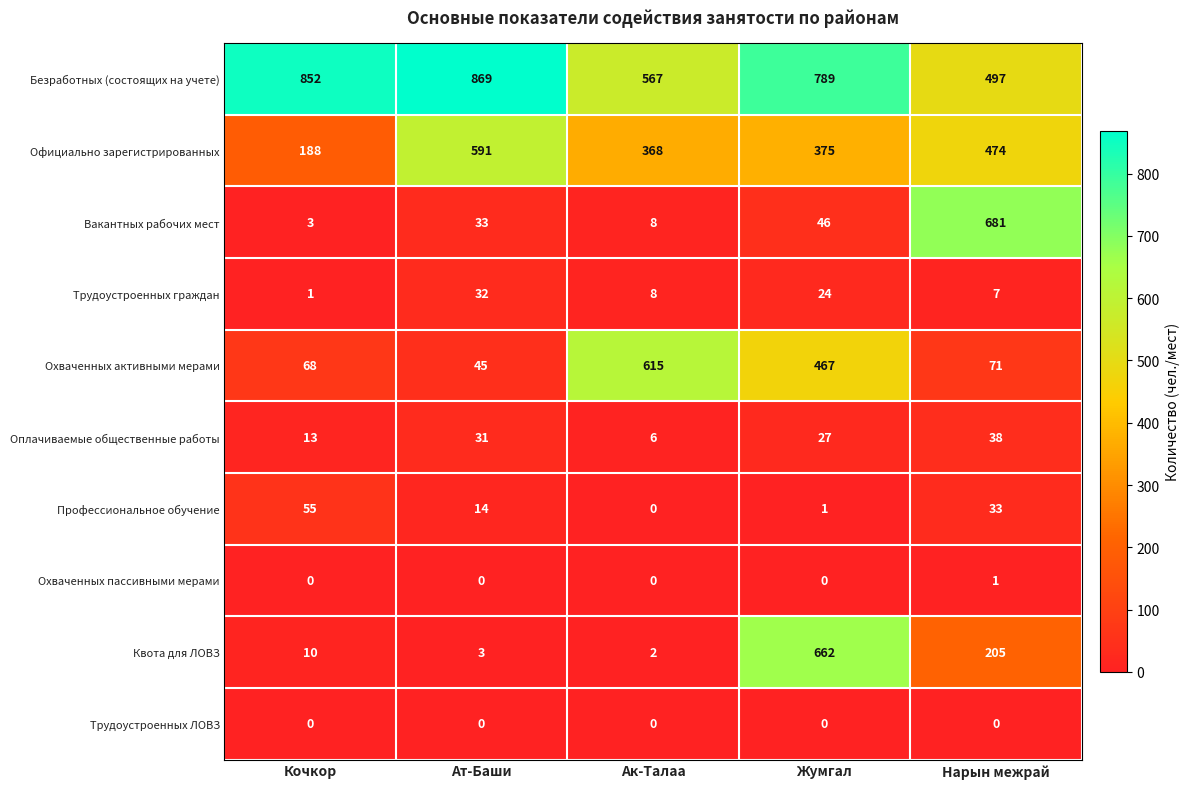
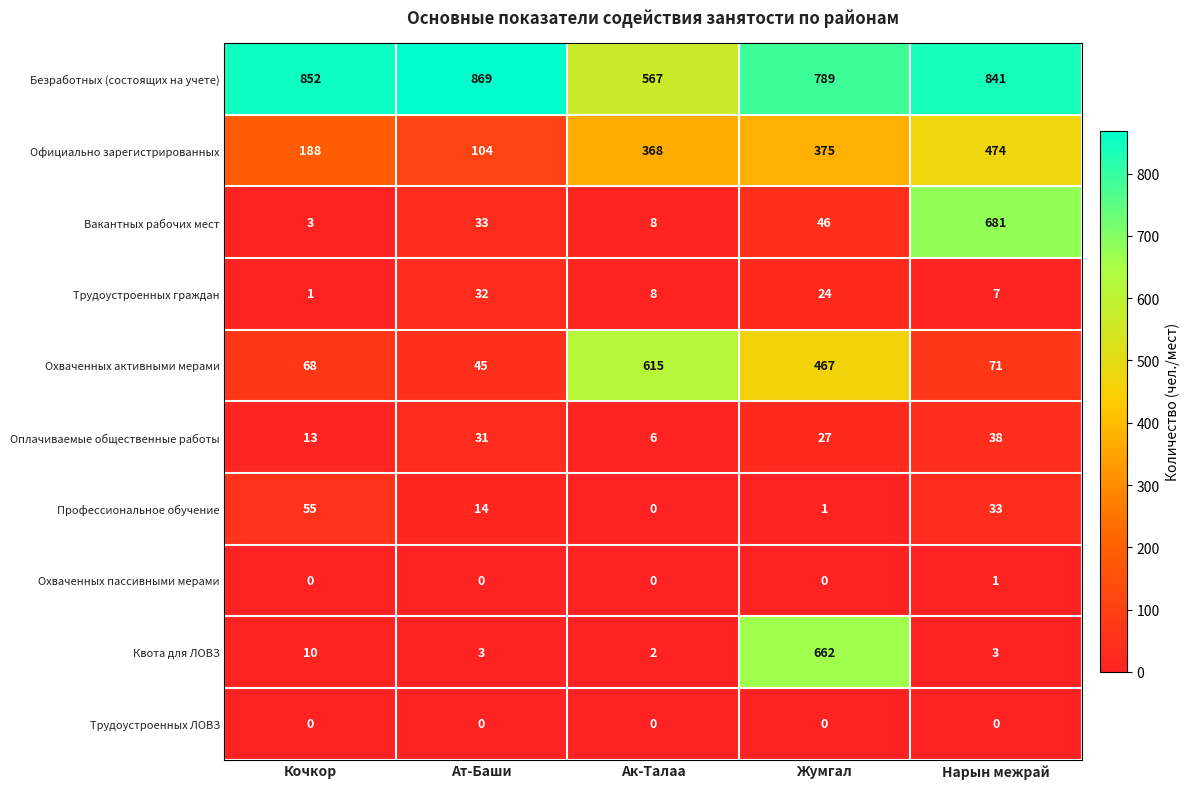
Безработных (состоящих на учете), Нарын межрай: 497 -> 841
Официально зарегистрированных, Ат-Баши: 591 -> 104
Квота для ЛОВЗ, Нарын межрай: 205 -> 3
